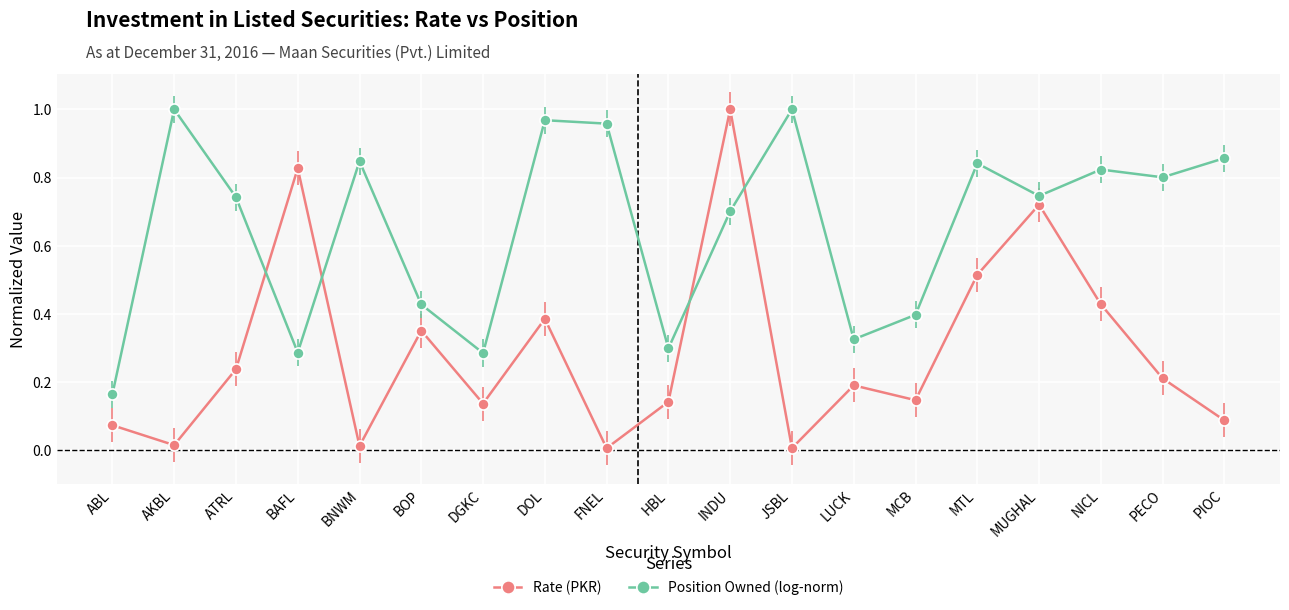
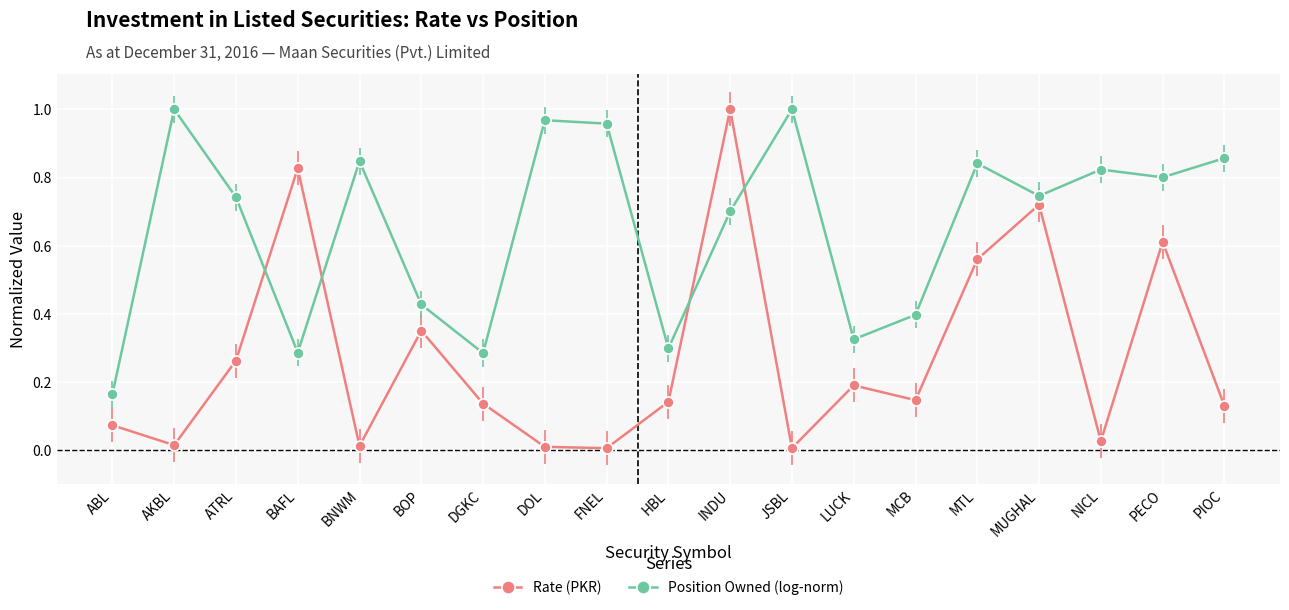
Rate (PKR), ATRL: 0.24 -> 0.26
Rate (PKR), DOL: 0.39 -> 0.01
Rate (PKR), MTL: 0.51 -> 0.56
Rate (PKR), NICL: 0.43 -> 0.03
Rate (PKR), PECO: 0.21 -> 0.61
Rate (PKR), PIOC: 0.09 -> 0.13
